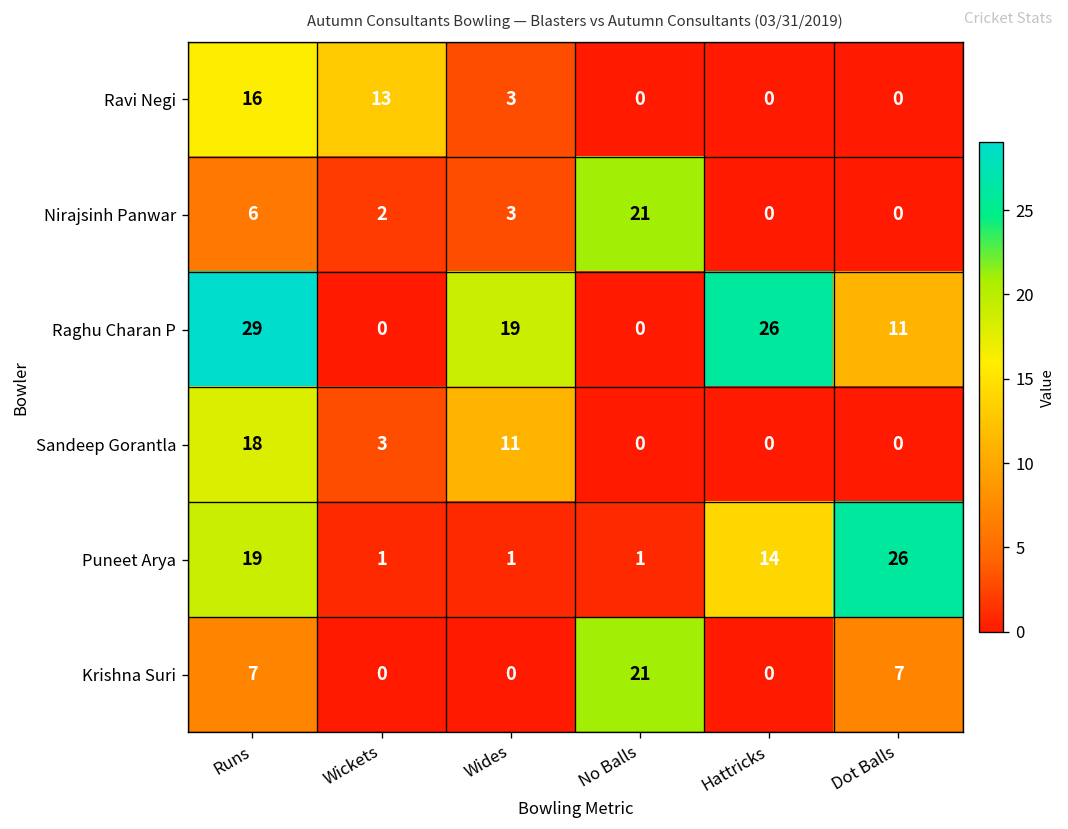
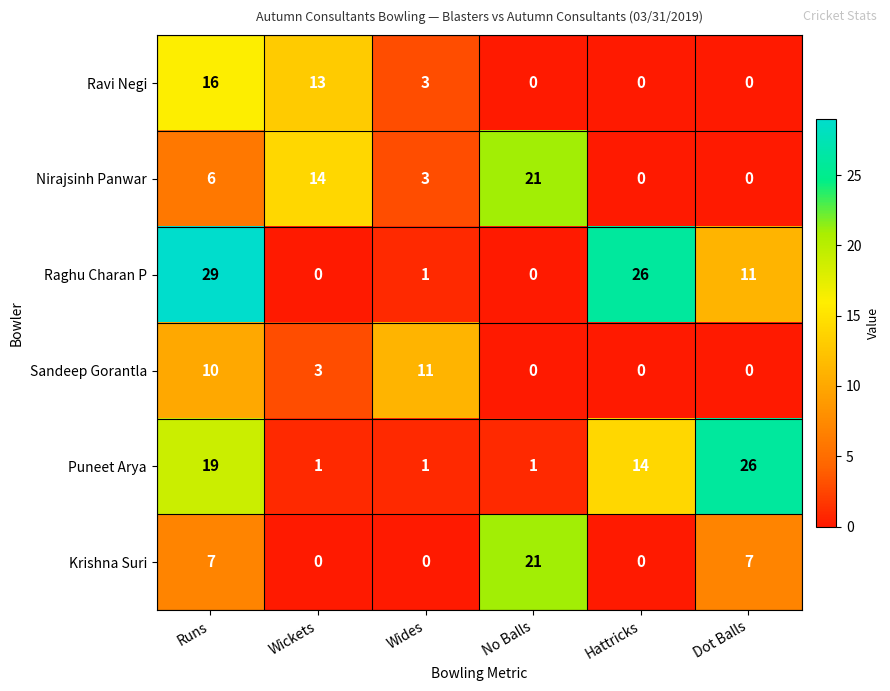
Nirajsinh Panwar, Wickets: 2 -> 14
Raghu Charan P, Wides: 19 -> 1
Sandeep Gorantla, Runs: 18 -> 10
